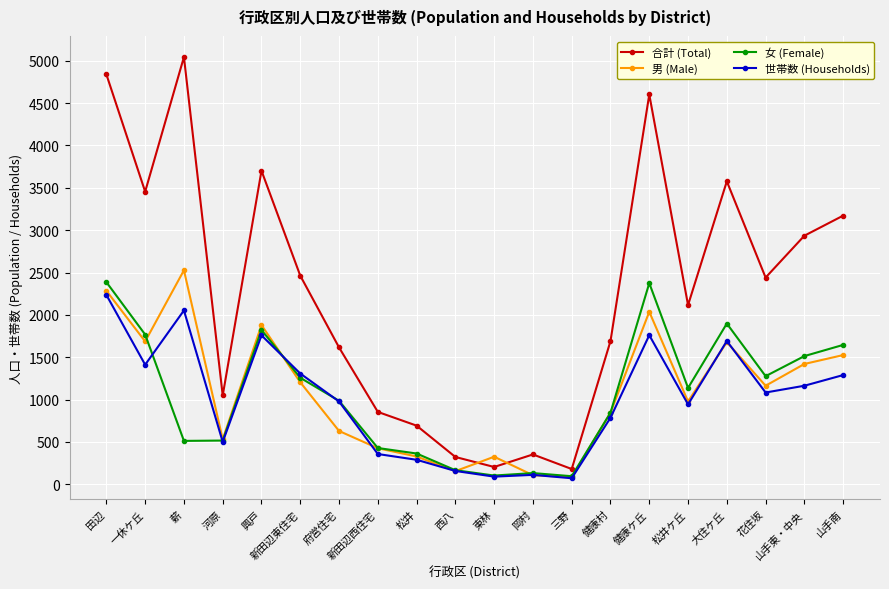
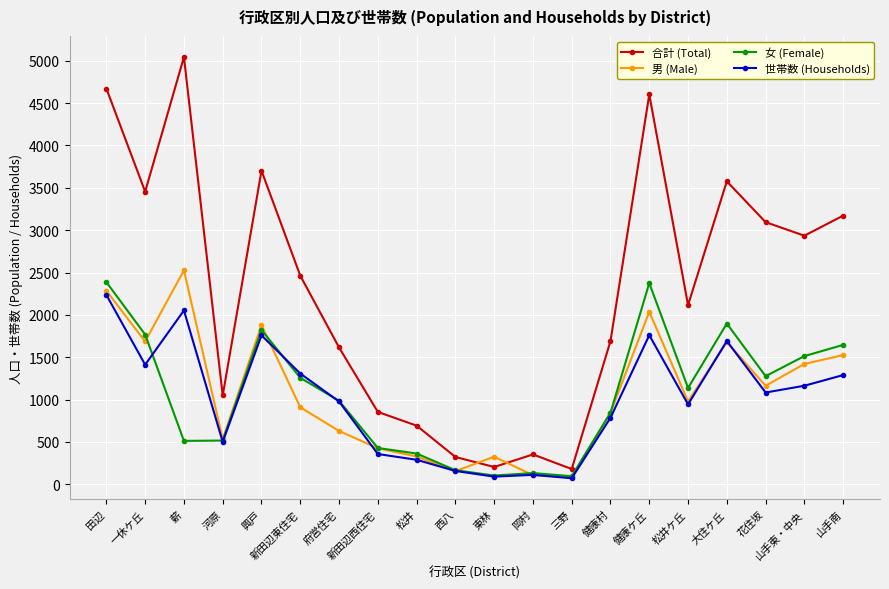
合計 (Total), 田辺: 4800 -> 4700
男 (Male), 新田辺東住宅: 1200 -> 900
合計 (Total), 花住坂: 2400 -> 3100
